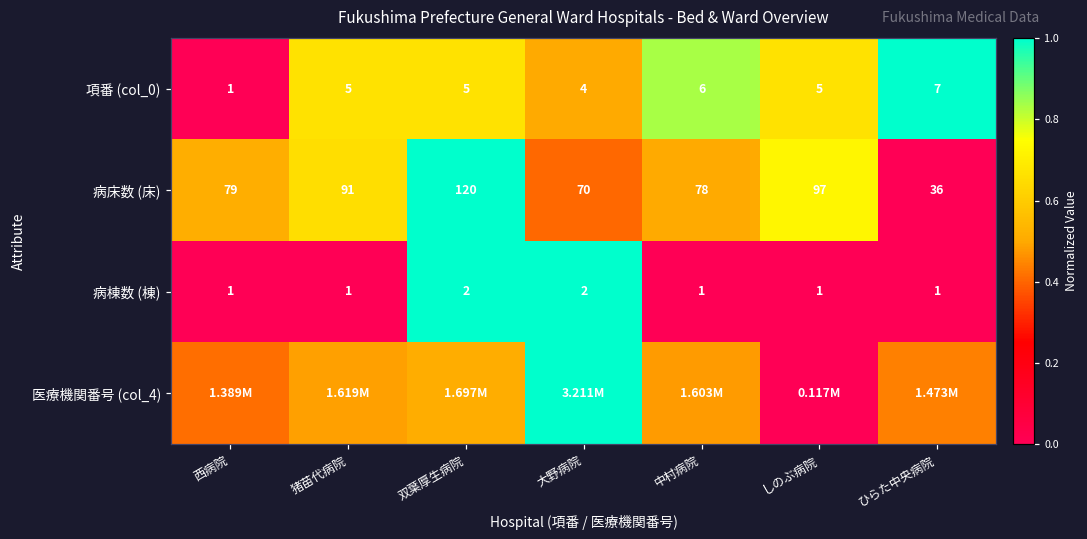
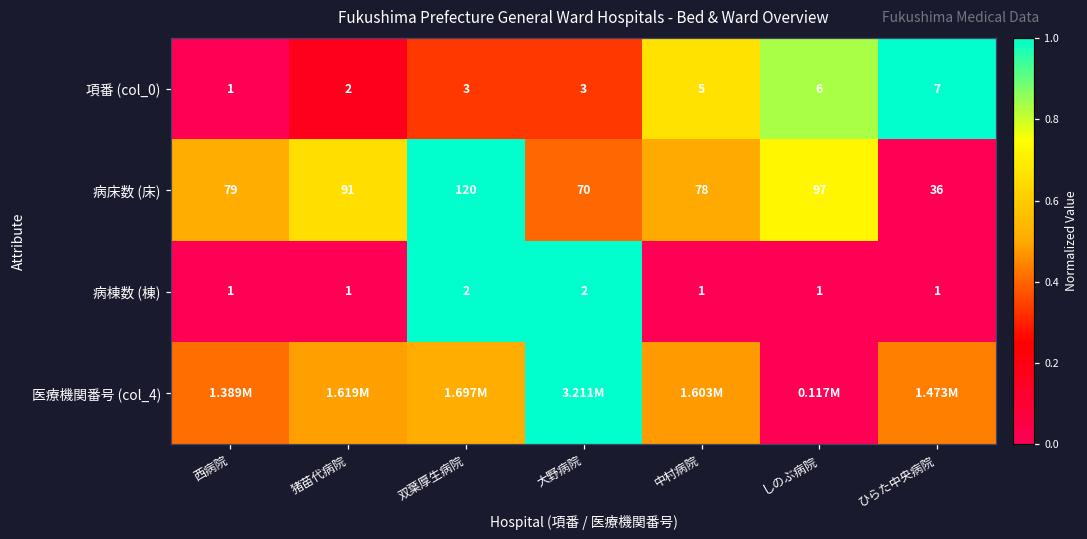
項番 (col_0), 猪苗代病院: 5 -> 2
項番 (col_0), 双葉厚生病院: 5 -> 3
項番 (col_0), 大野病院: 4 -> 3
項番 (col_0), 中村病院: 6 -> 5
項番 (col_0), しのぶ病院: 5 -> 6
